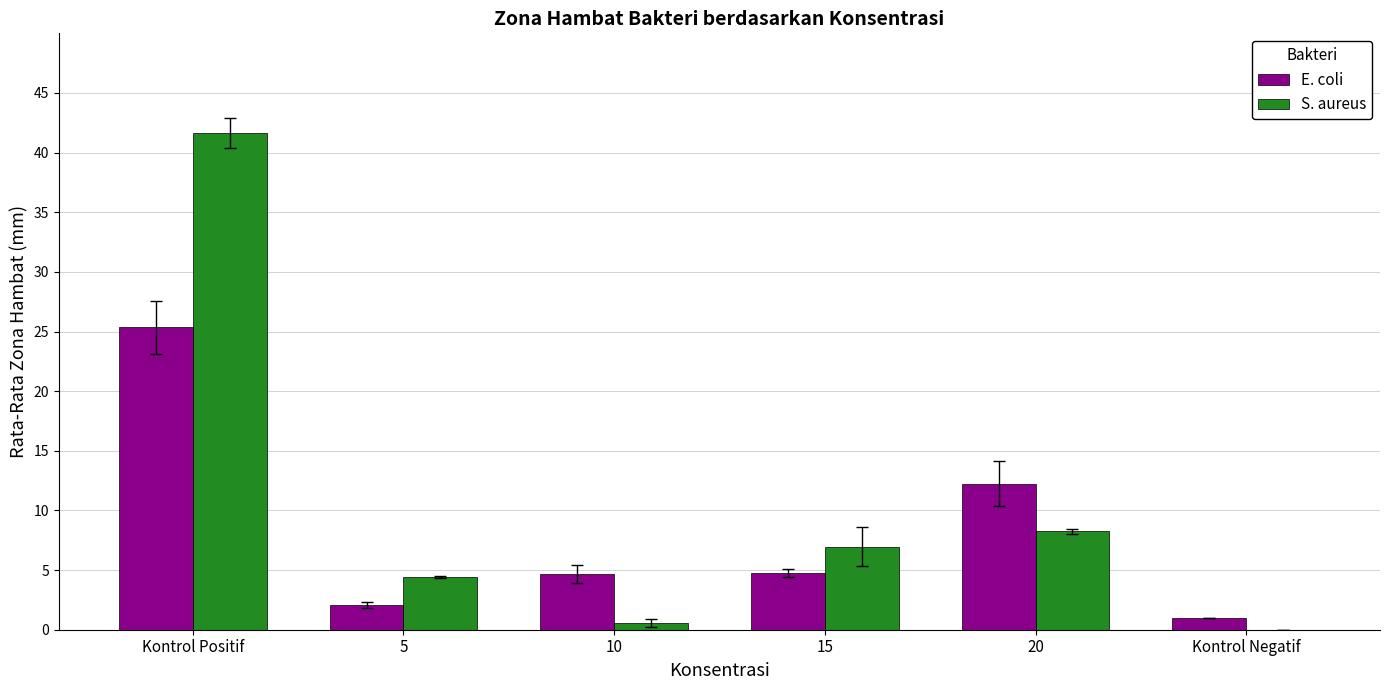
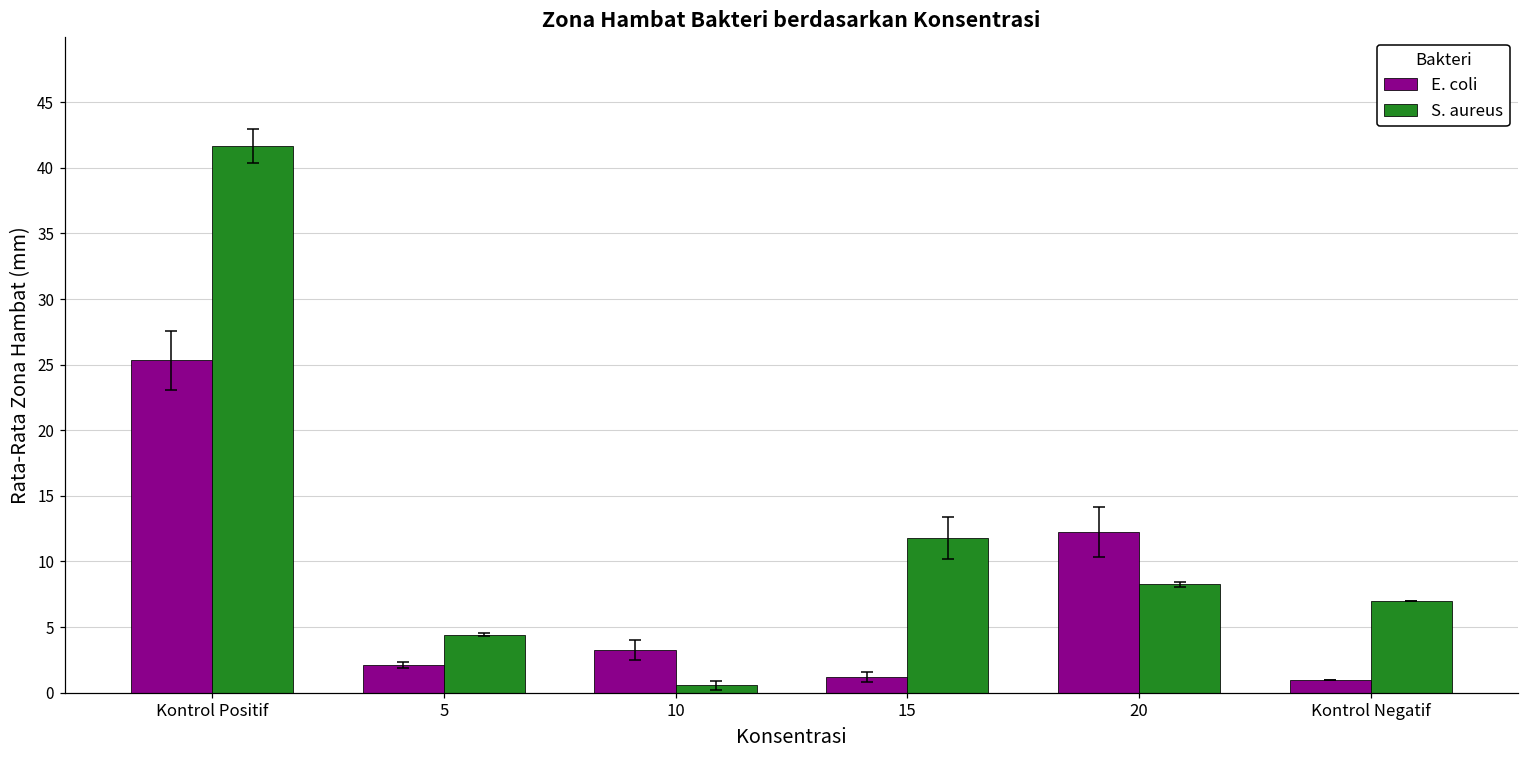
E. coli, 10: 4.7 -> 3.3
E. coli, 15: 4.8 -> 1.2
S. aureus, 15: 7.0 -> 11.8
S. aureus, Kontrol Negatif: 0 -> 7
